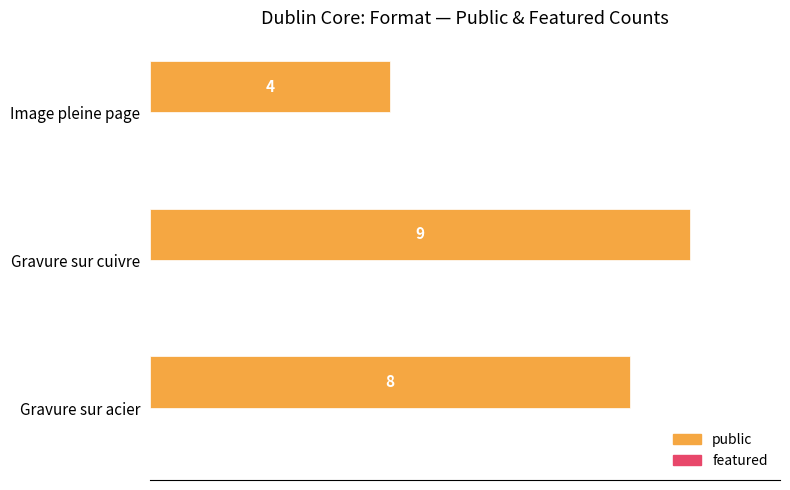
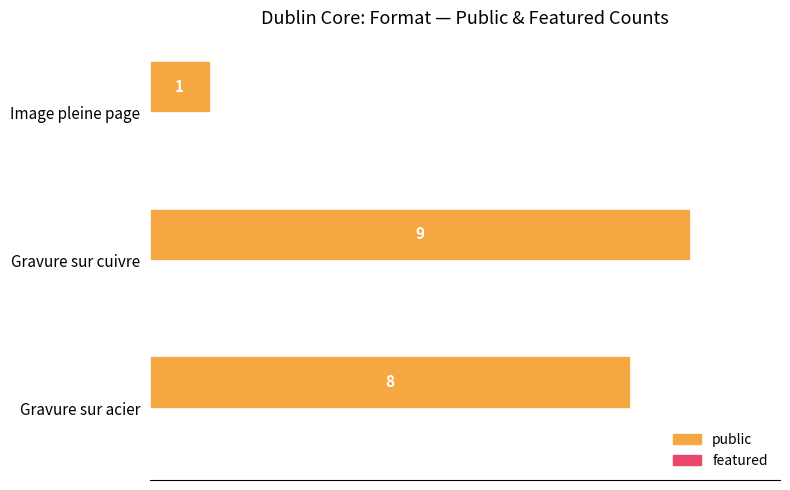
public, Image pleine page: 4 -> 1
